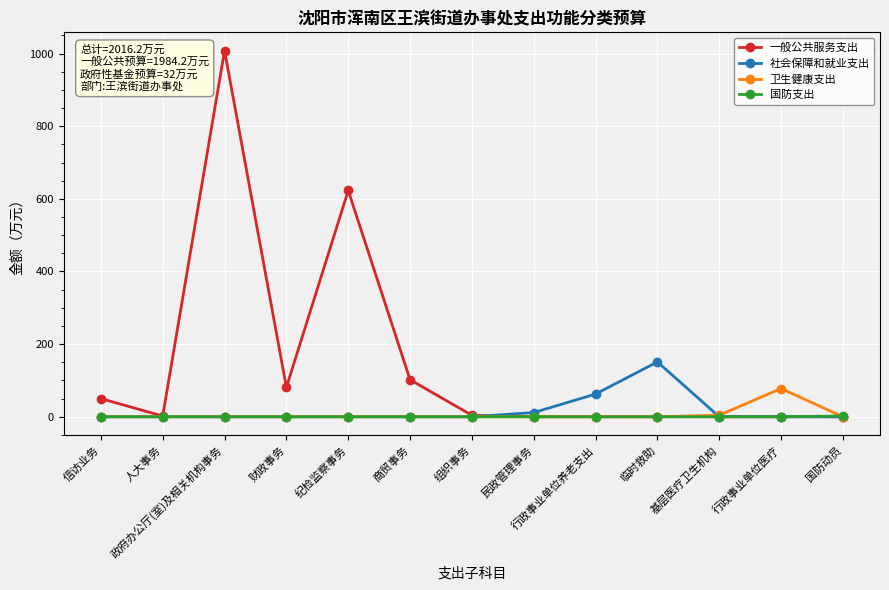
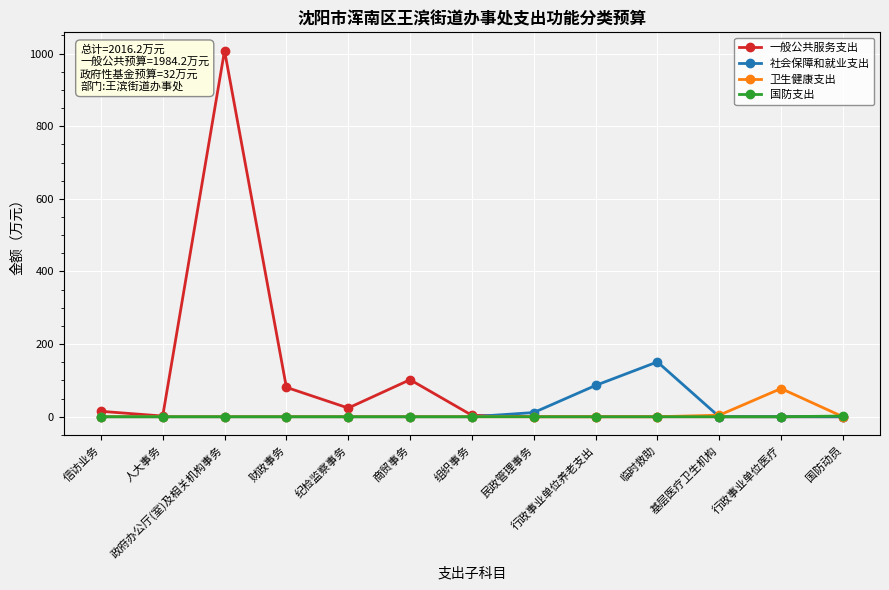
一般公共服务支出, 信访业务: 50 -> 20
一般公共服务支出, 纪检监察事务: 620 -> 20
社会保障和就业支出, 行政事业单位养老支出: 60 -> 90
